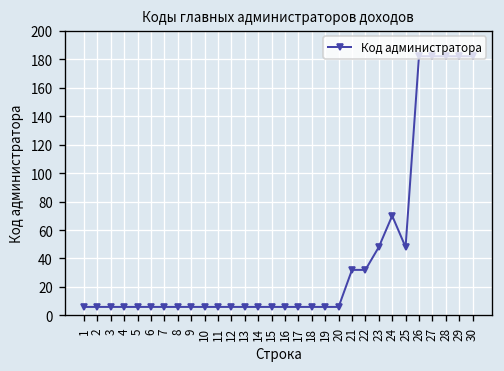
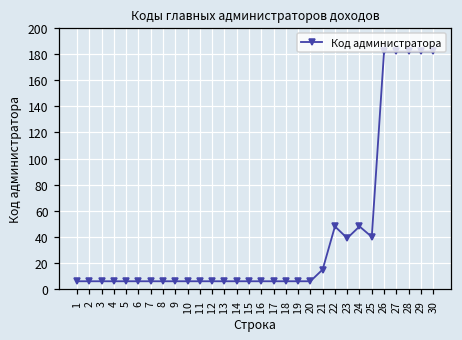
21: 32 -> 15
22: 32 -> 48
23: 48 -> 39
24: 70 -> 48
25: 48 -> 40
